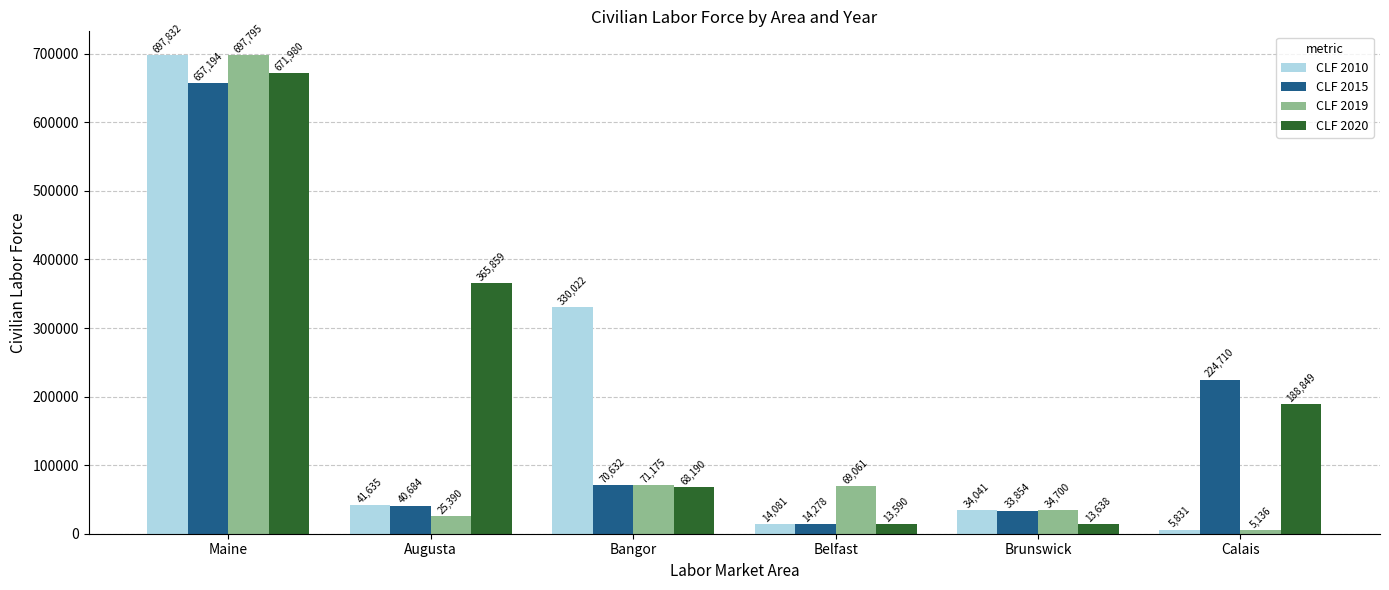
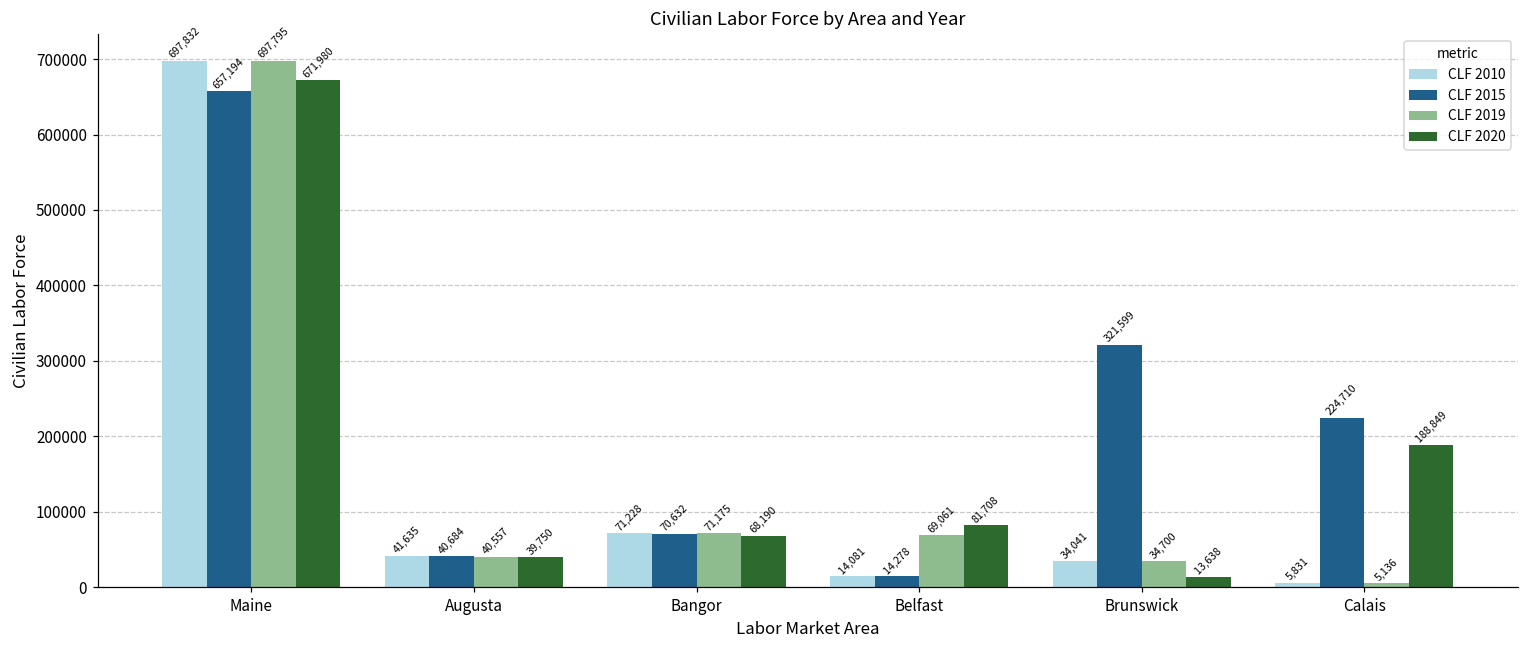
CLF 2019, Augusta: 25,390 -> 40,557
CLF 2020, Augusta: 365,859 -> 39,750
CLF 2010, Bangor: 330,022 -> 71,228
CLF 2020, Belfast: 13,590 -> 81,708
CLF 2015, Brunswick: 33,854 -> 321,599
